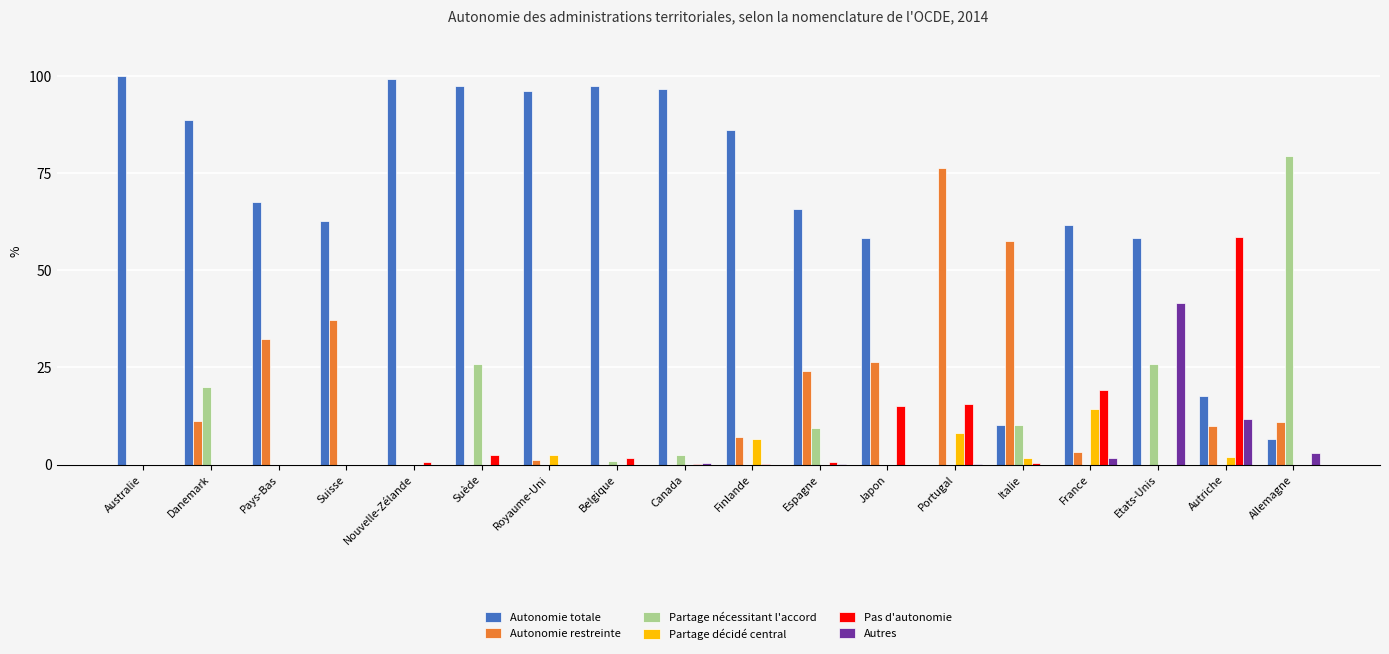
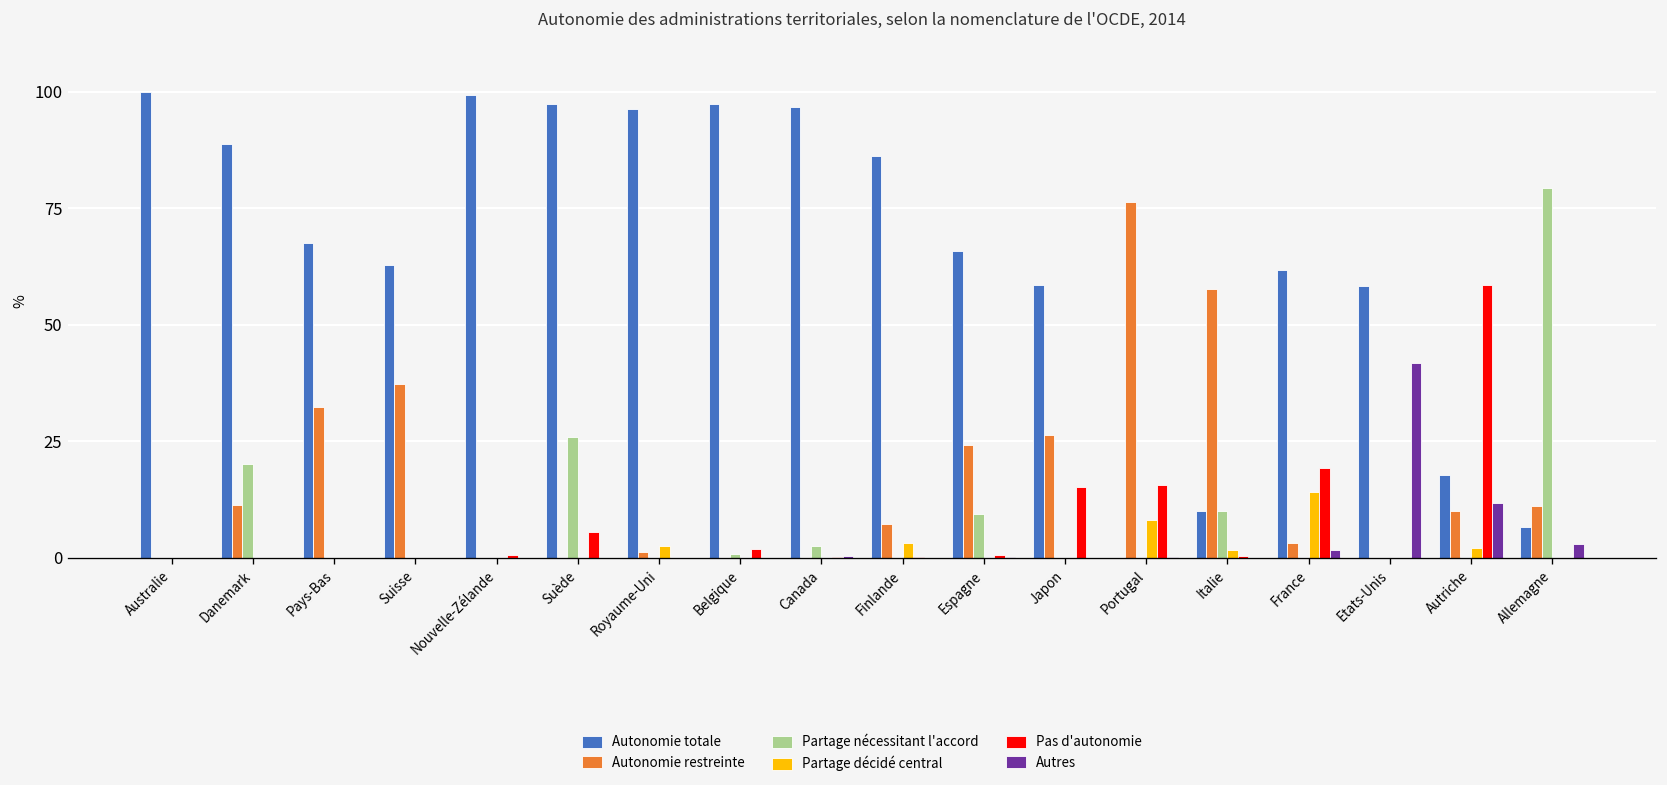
Pas d'autonomie, Suède: 3 -> 5
Partage décidé central, Finlande: 7 -> 3
Partage nécessitant l'accord, Etats-Unis: 26 -> 0
